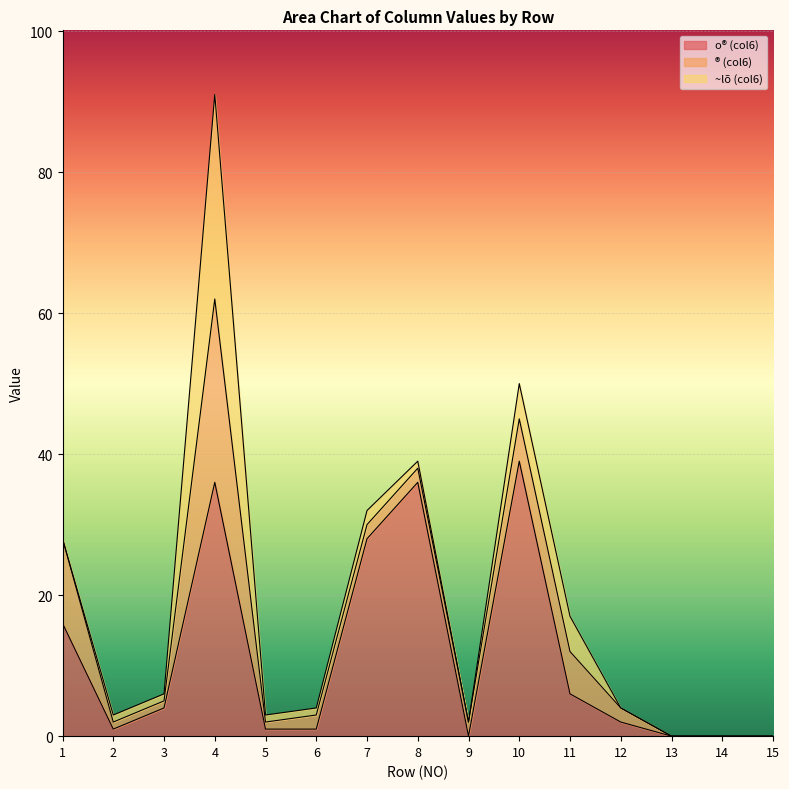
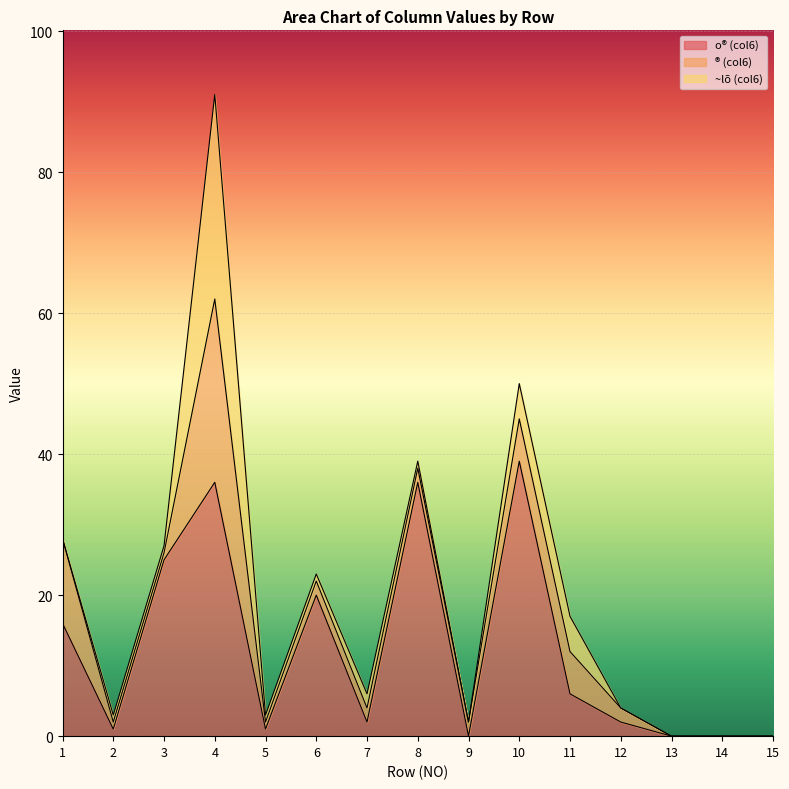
o® (col6), 3: 4 -> 25
o® (col6), 6: 1 -> 20
o® (col6), 7: 28 -> 2
